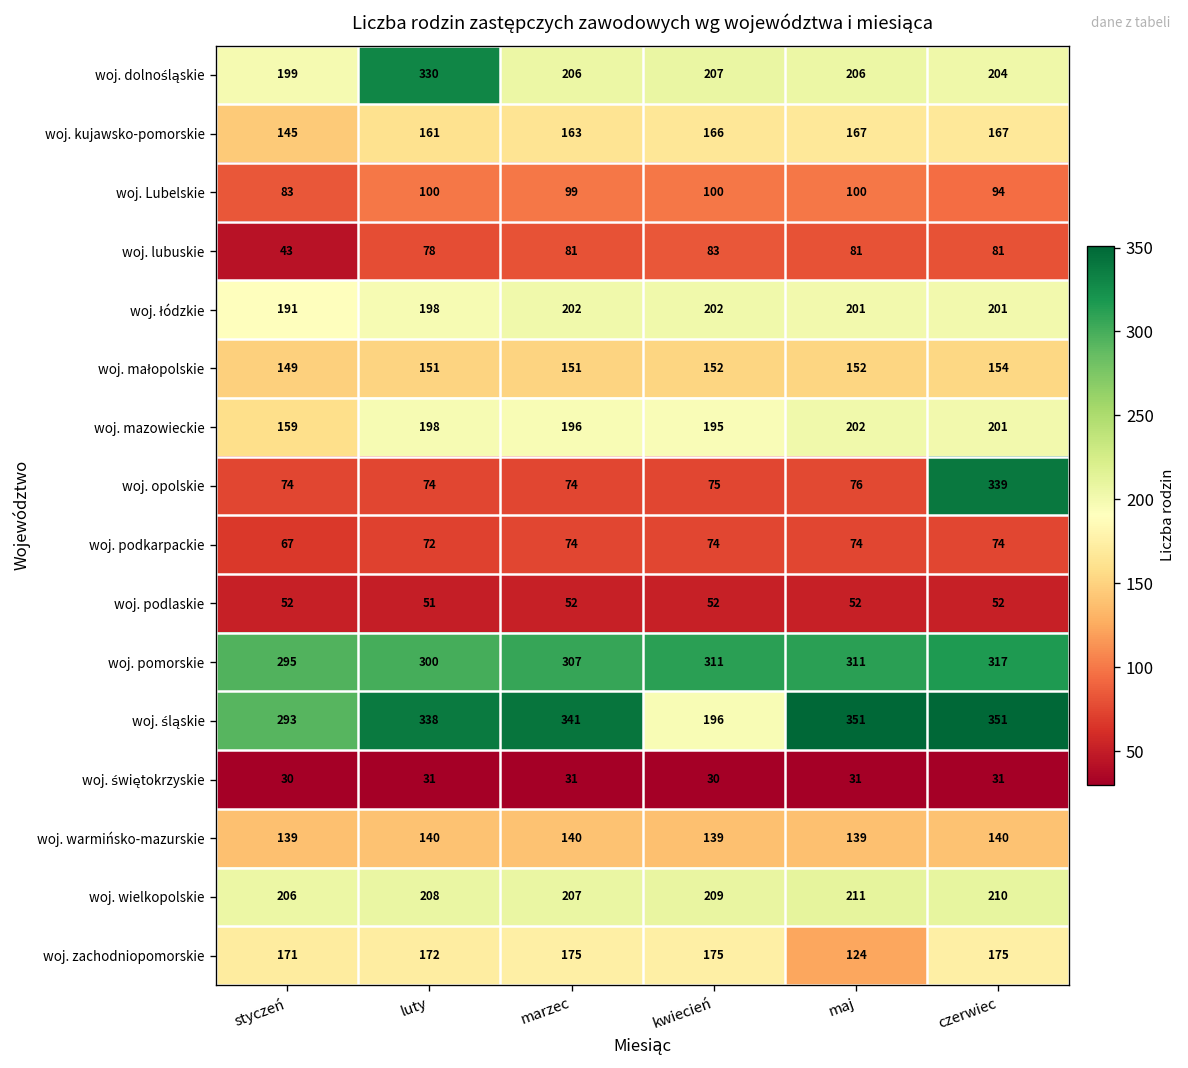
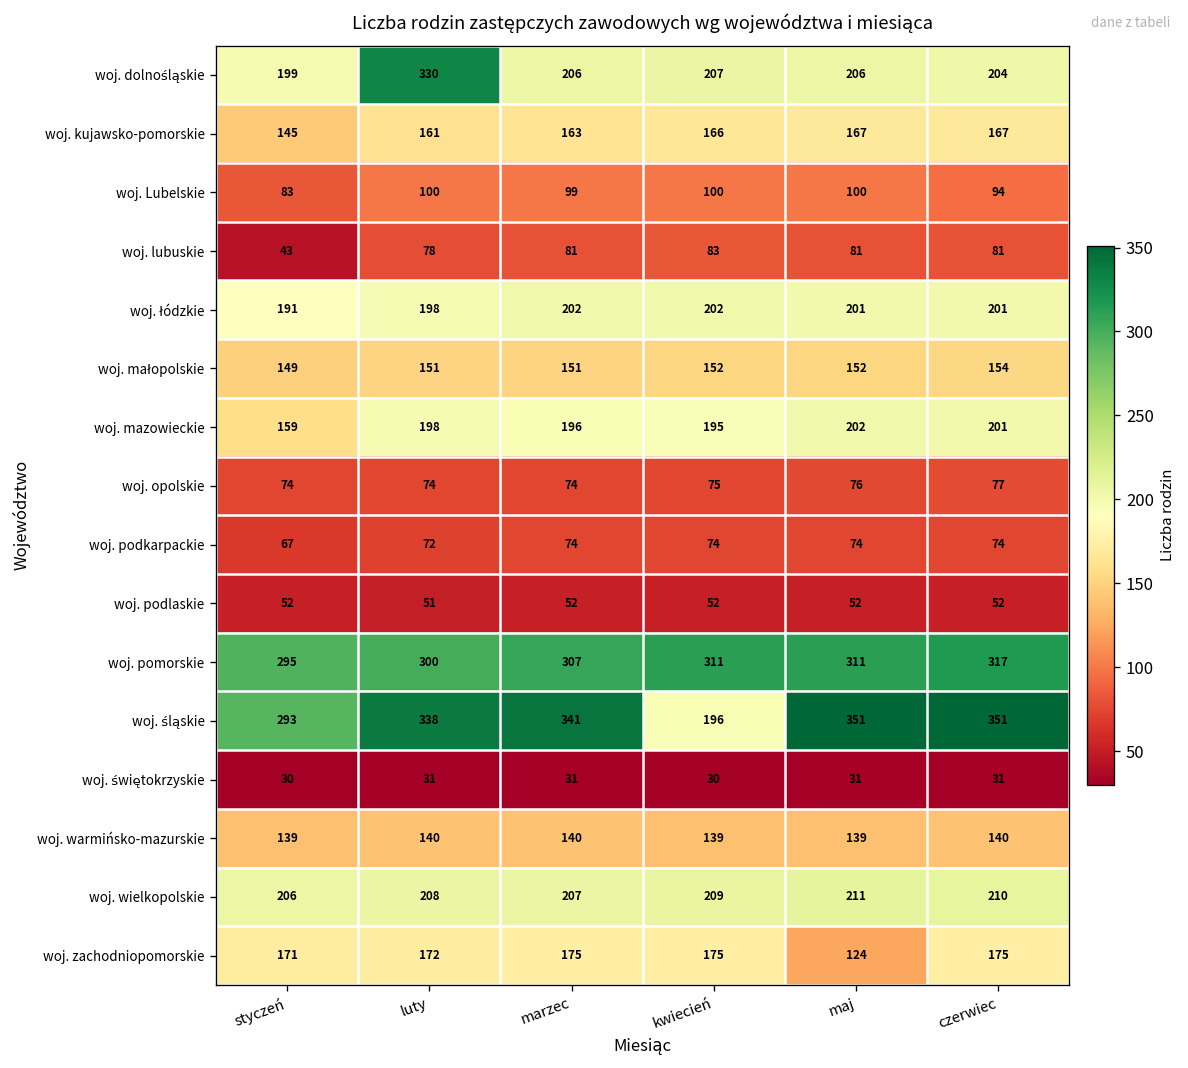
woj. opolskie, czerwiec: 339 -> 77
